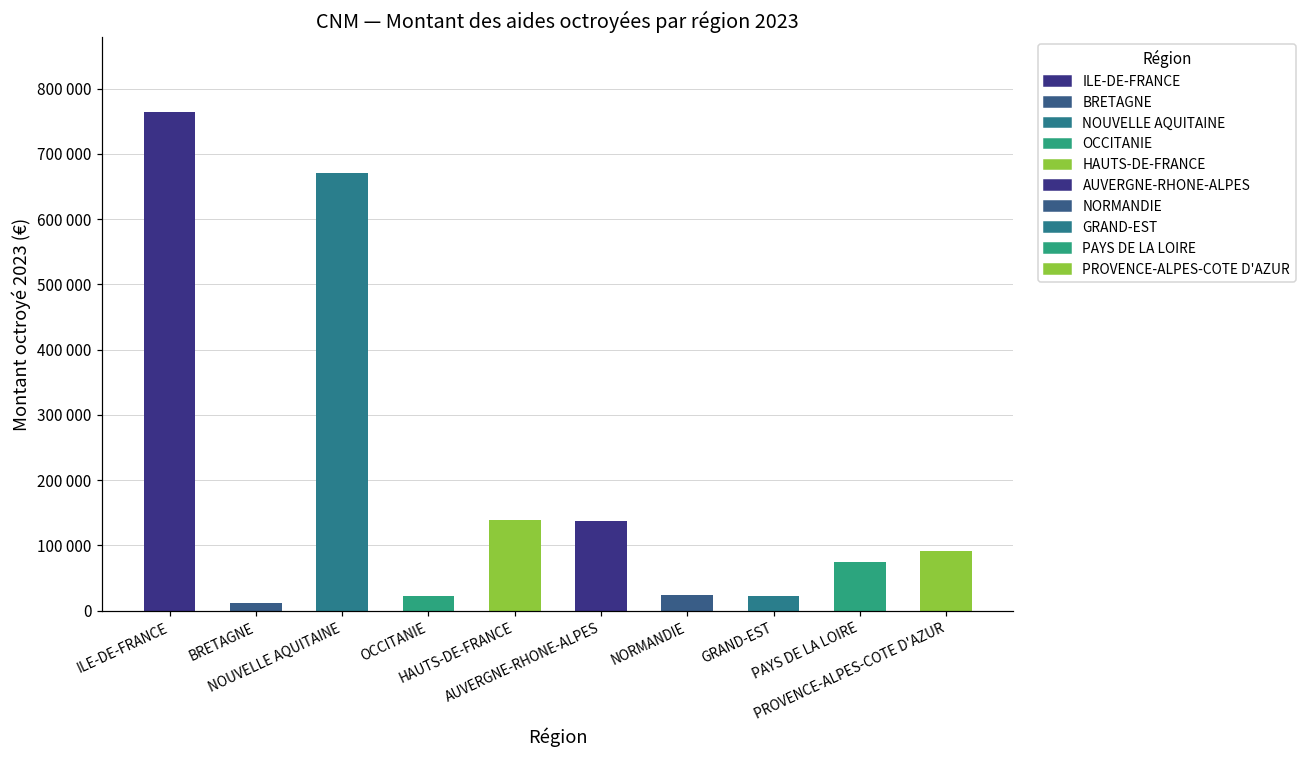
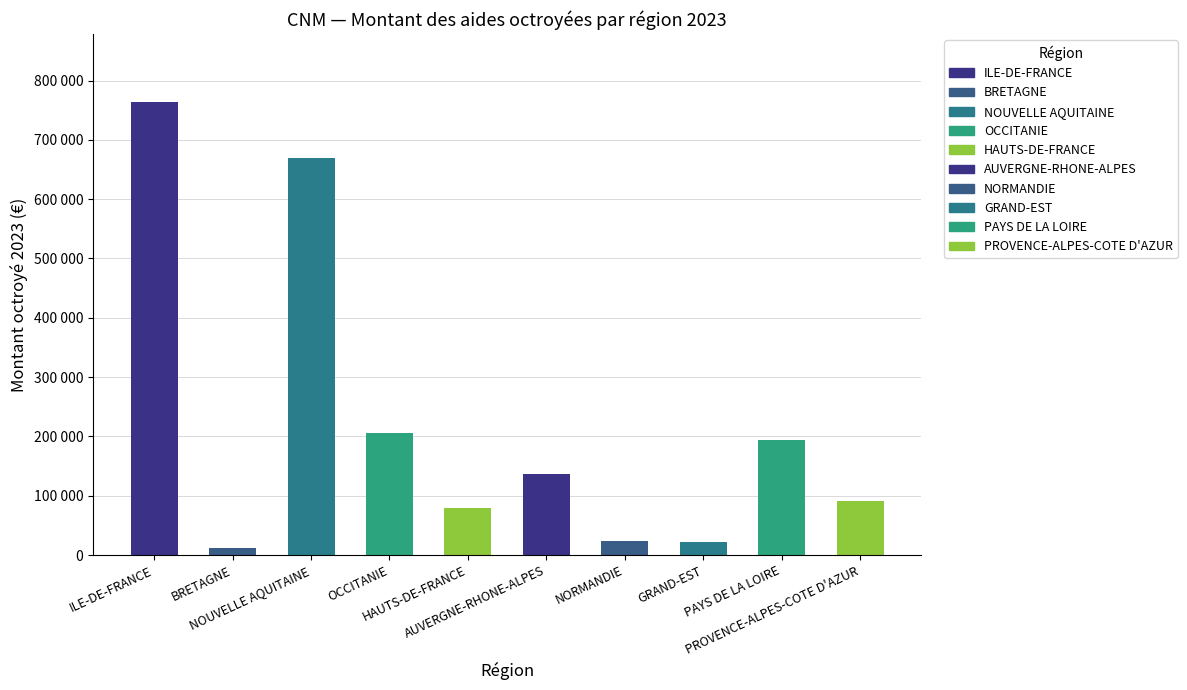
OCCITANIE: 20000 -> 210000
HAUTS-DE-FRANCE: 140000 -> 80000
PAYS DE LA LOIRE: 80000 -> 190000
